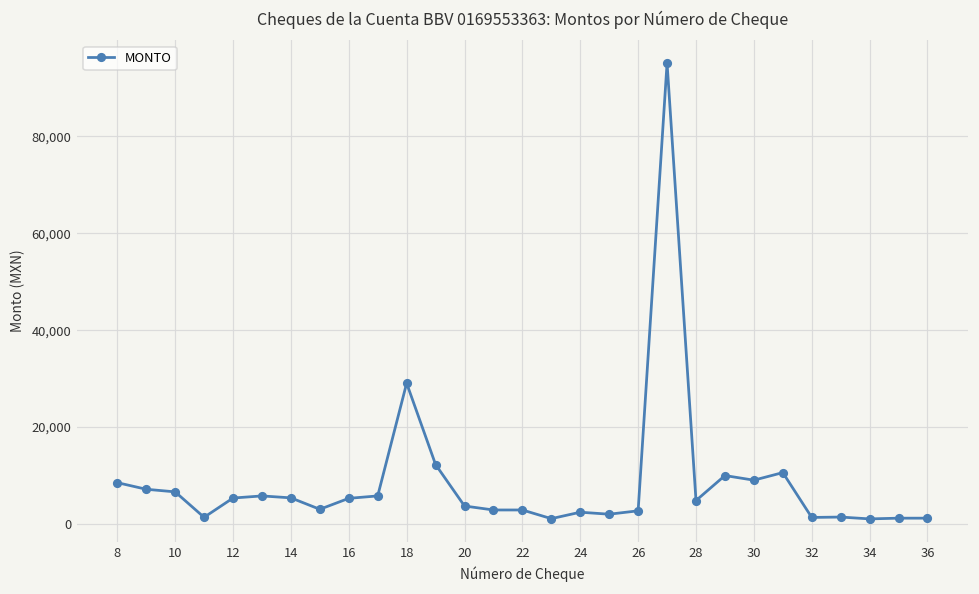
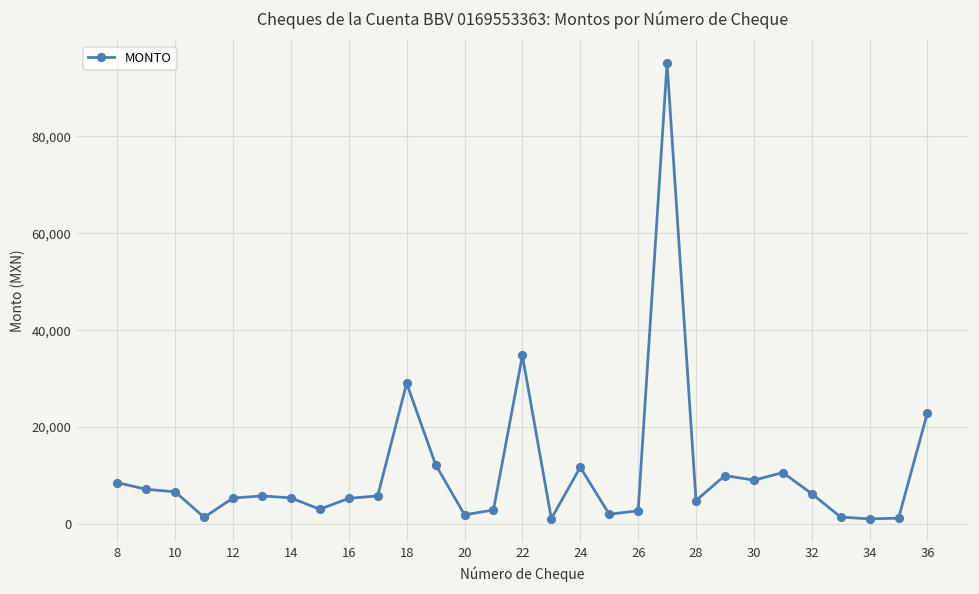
20: 4,000 -> 2,000
22: 3,000 -> 35,000
24: 2,000 -> 12,000
32: 1,000 -> 6,000
36: 1,000 -> 23,000
